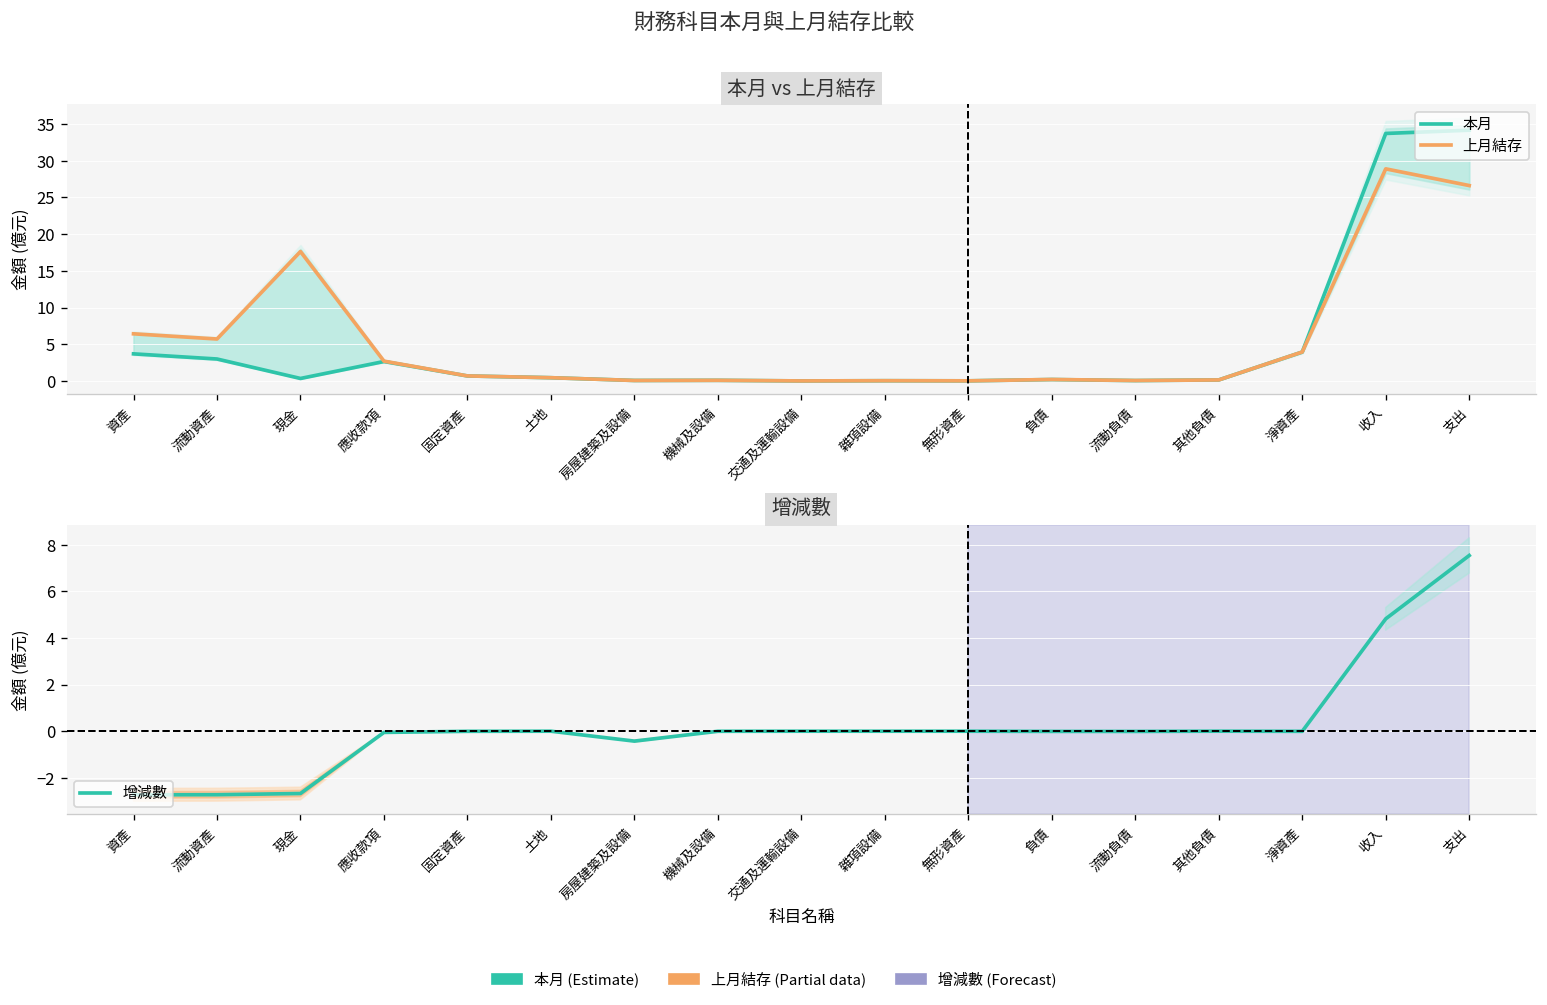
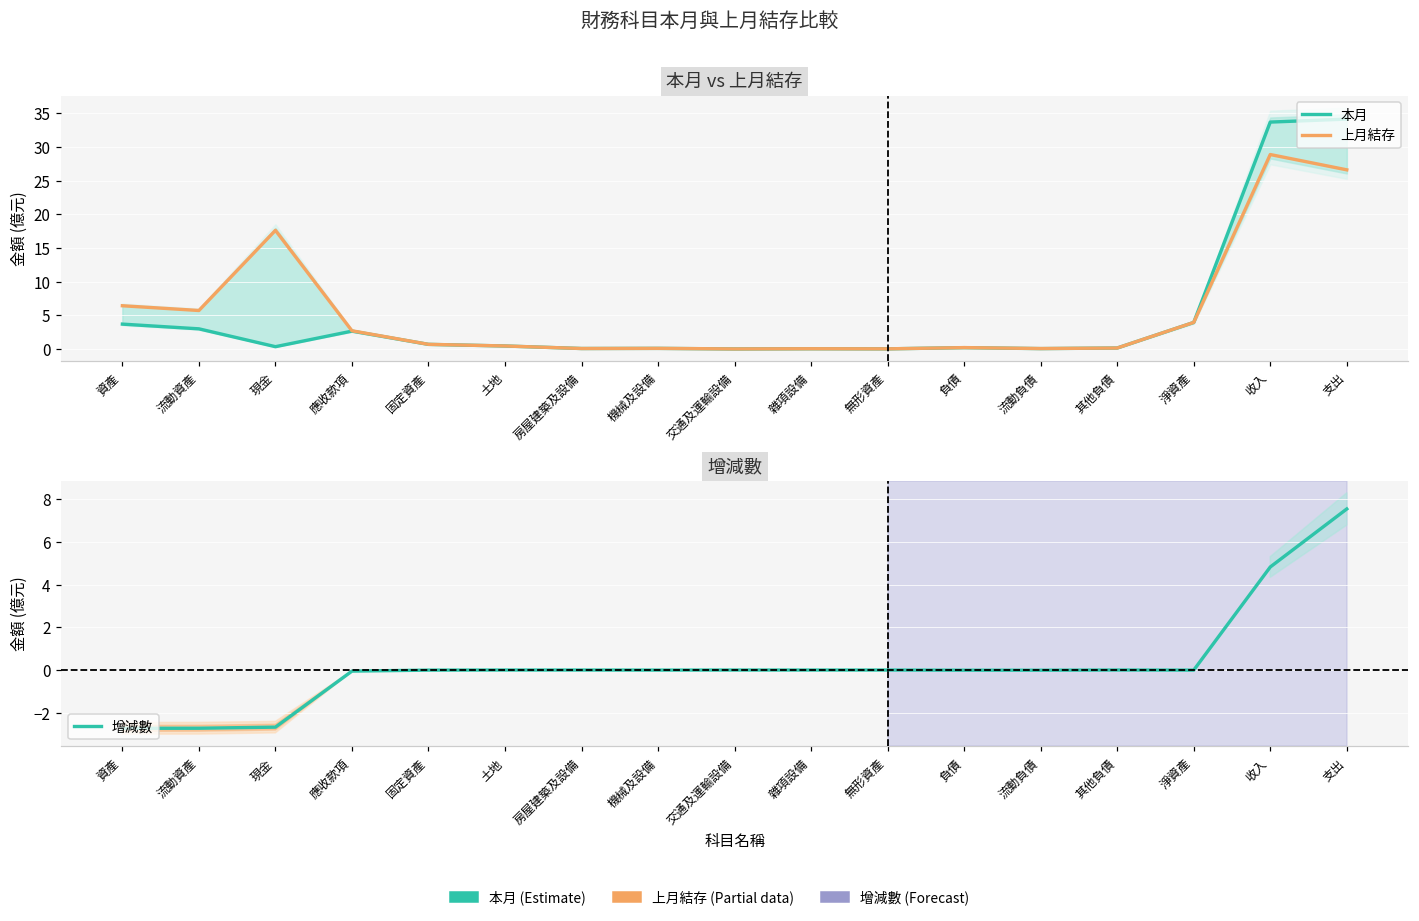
增減數, 房屋建築及設備: -0.4 -> 0.0
